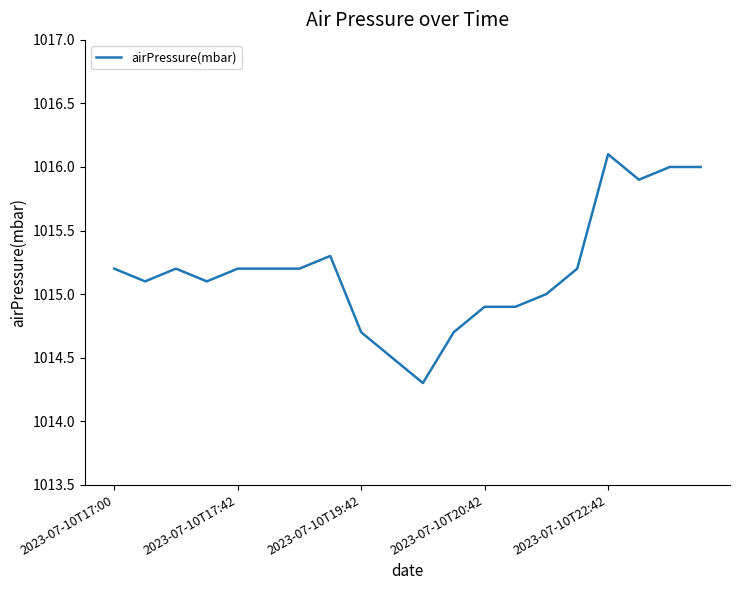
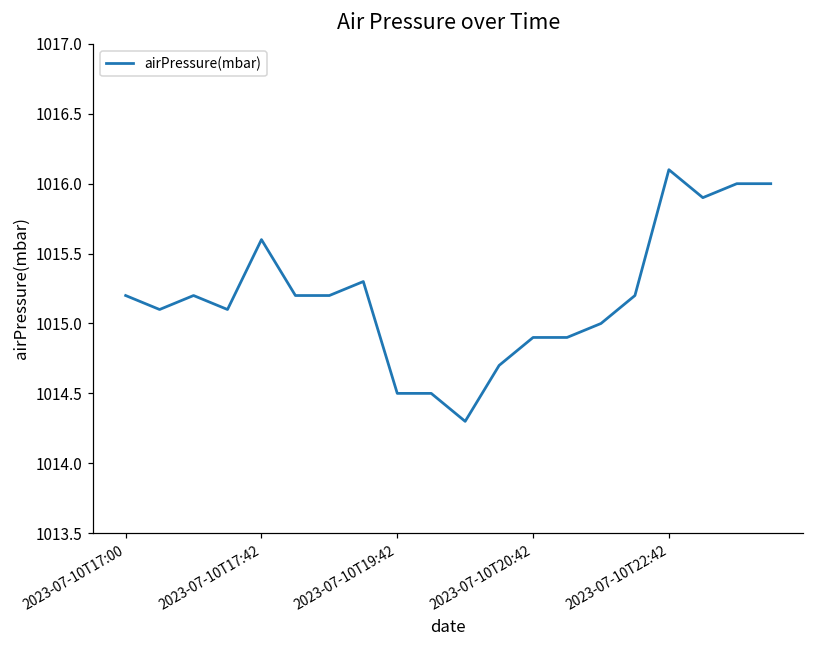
2023-07-10T17:42: 1015.2 -> 1015.6
2023-07-10T19:42: 1014.7 -> 1014.5
